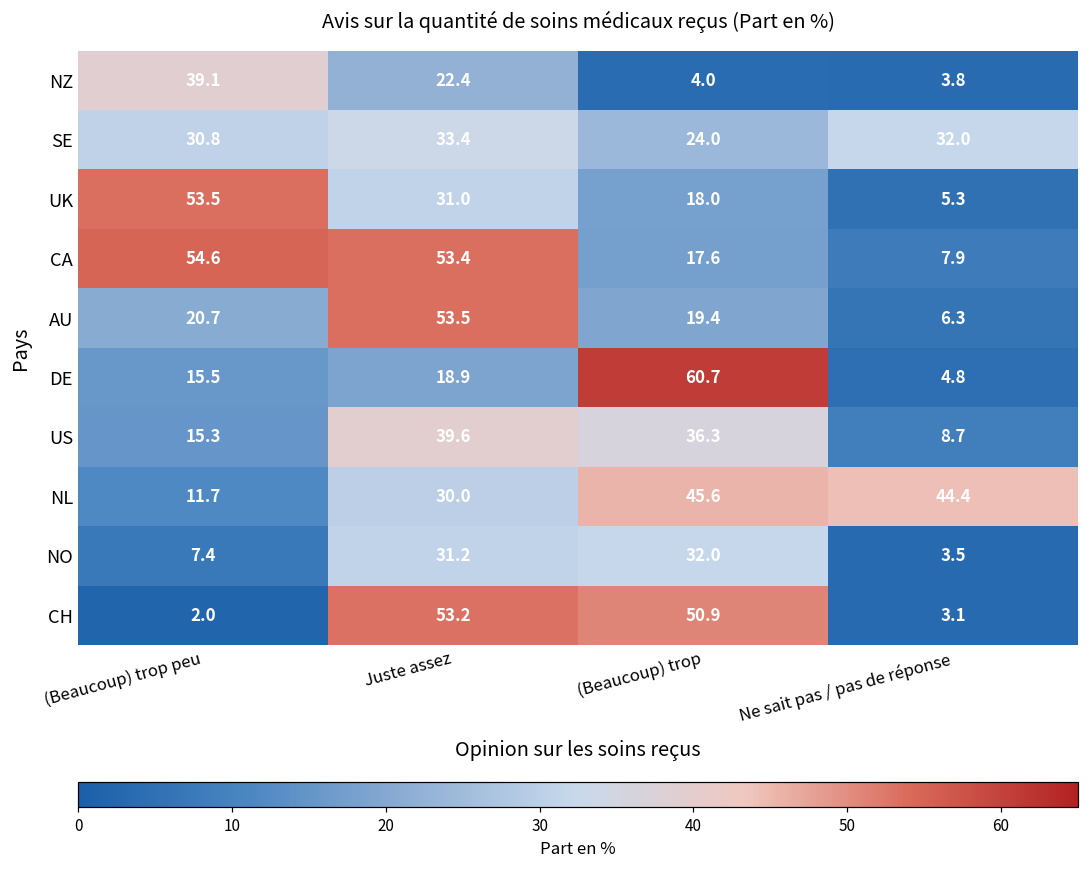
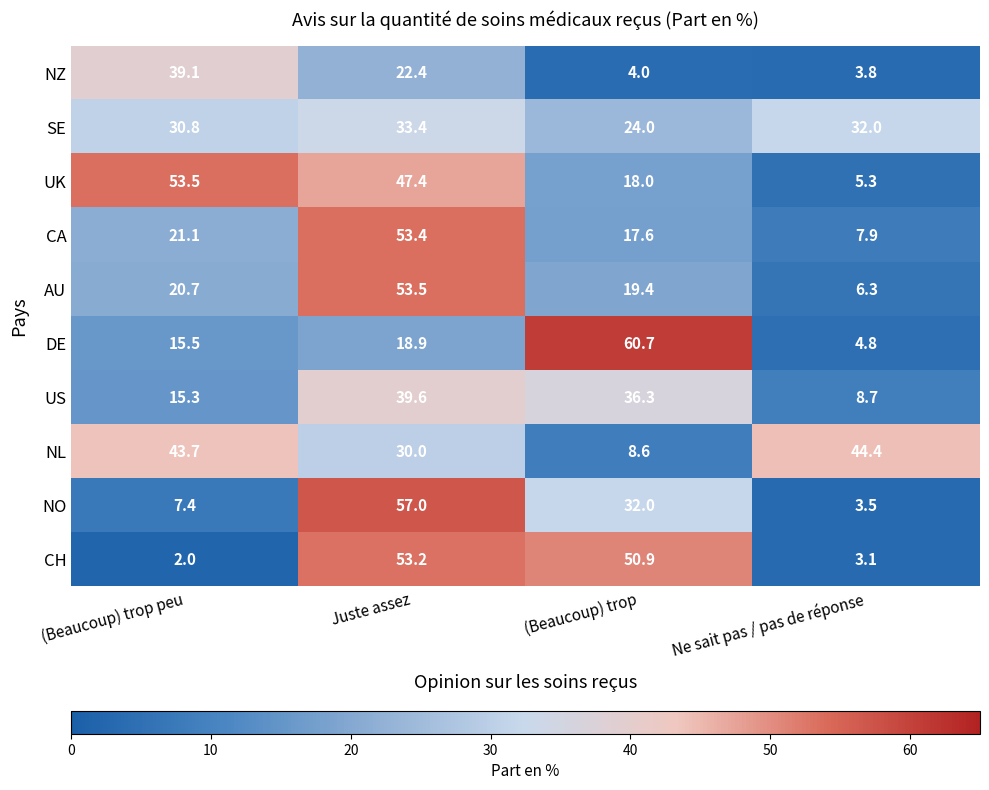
UK, Juste assez: 31.0 -> 47.4
CA, (Beaucoup) trop peu: 54.6 -> 21.1
NL, (Beaucoup) trop peu: 11.7 -> 43.7
NL, (Beaucoup) trop: 45.6 -> 8.6
NO, Juste assez: 31.2 -> 57.0
